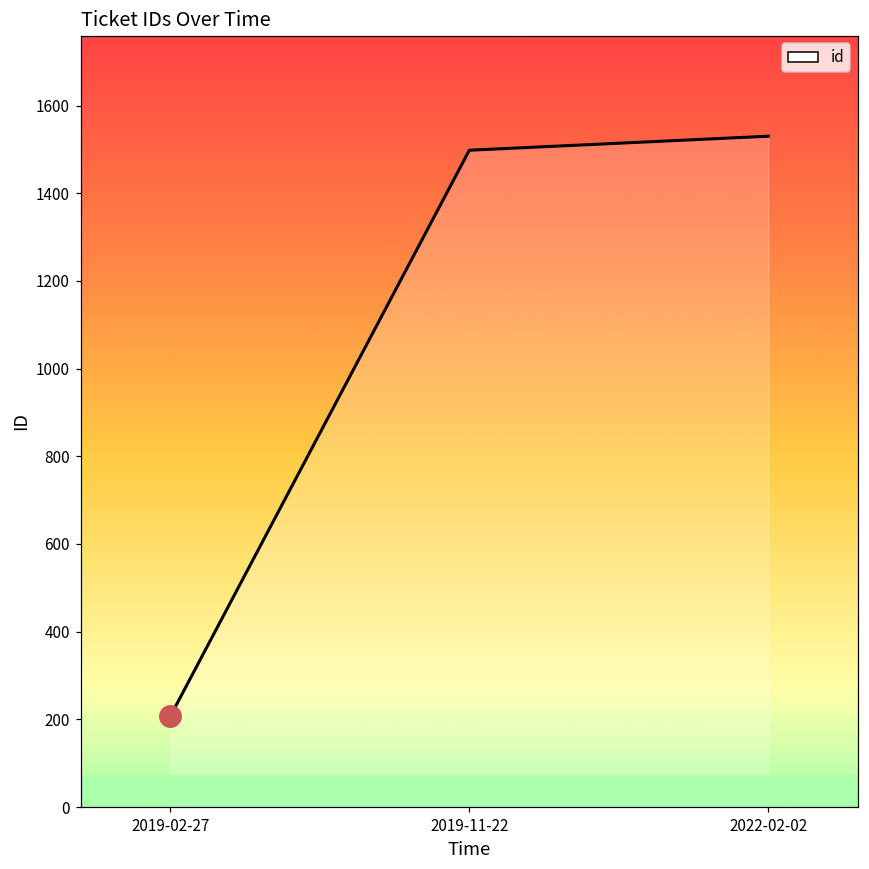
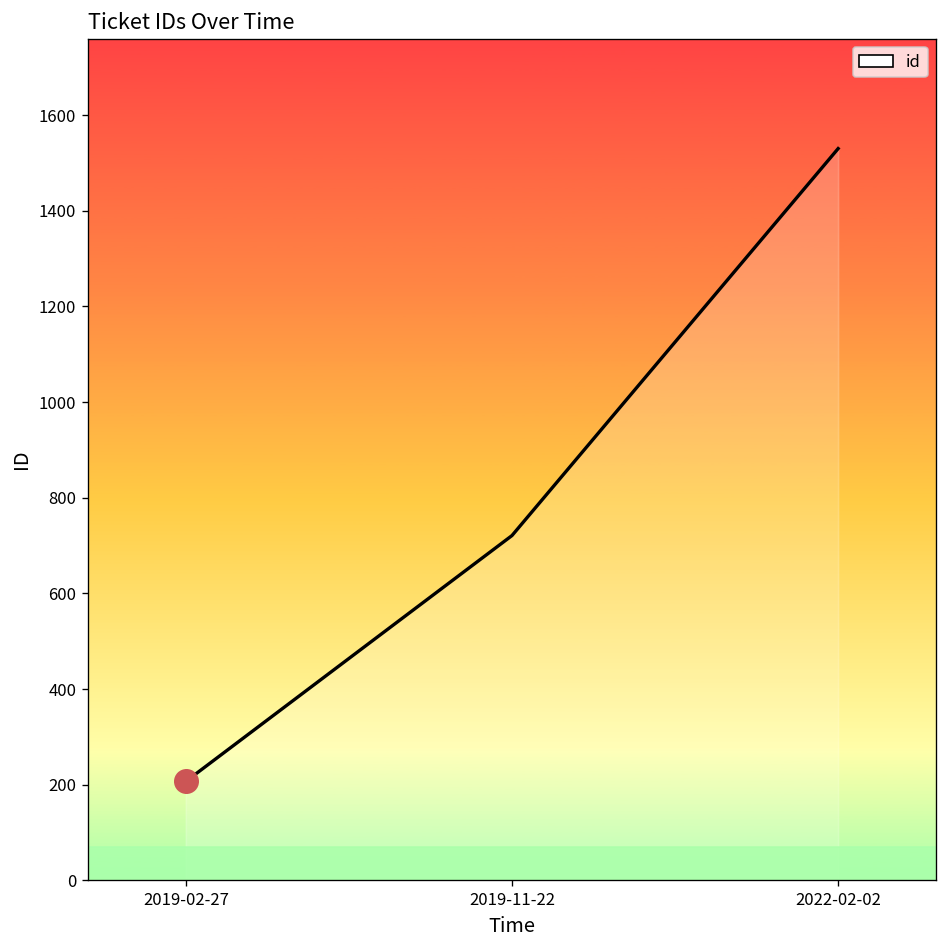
id, 2019-11-22: 1500 -> 720
